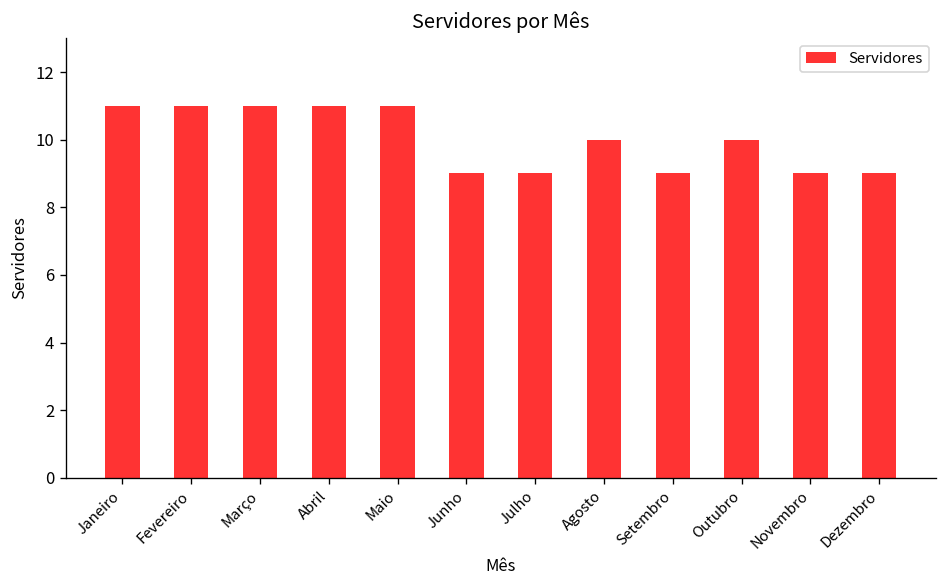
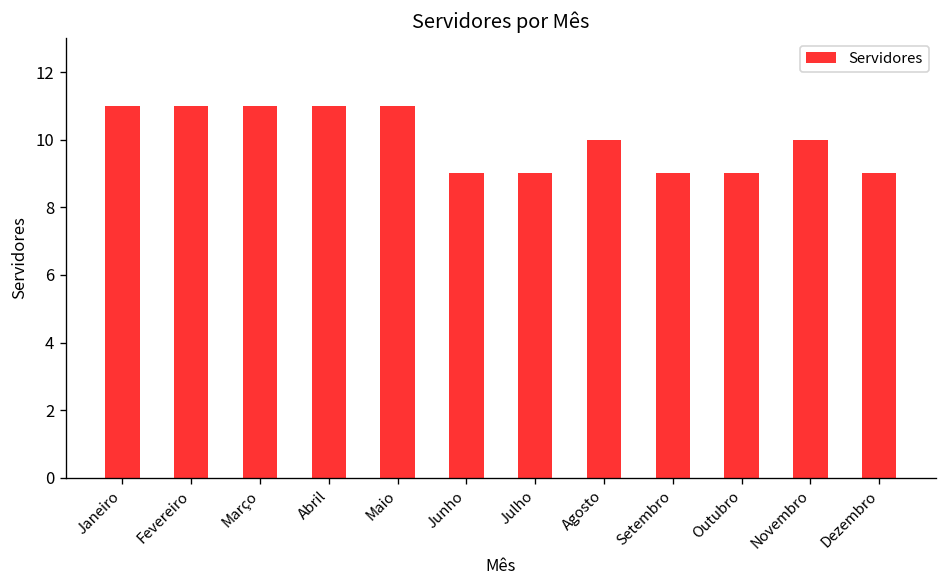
Outubro: 10 -> 9
Novembro: 9 -> 10
